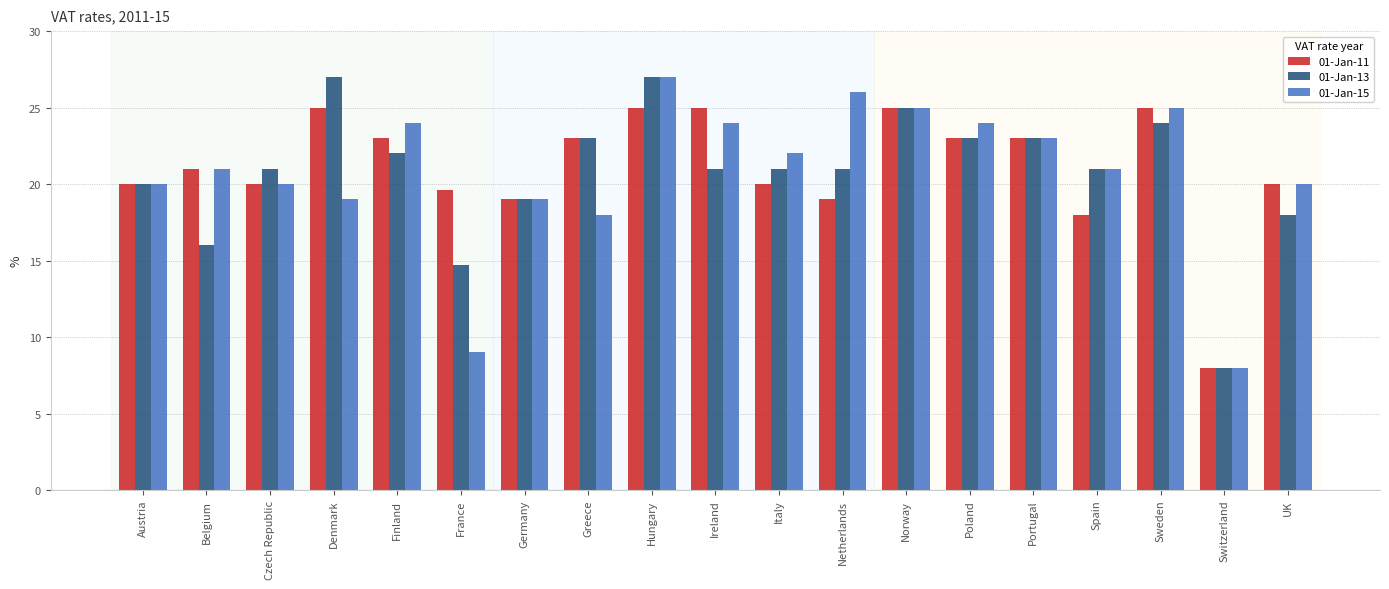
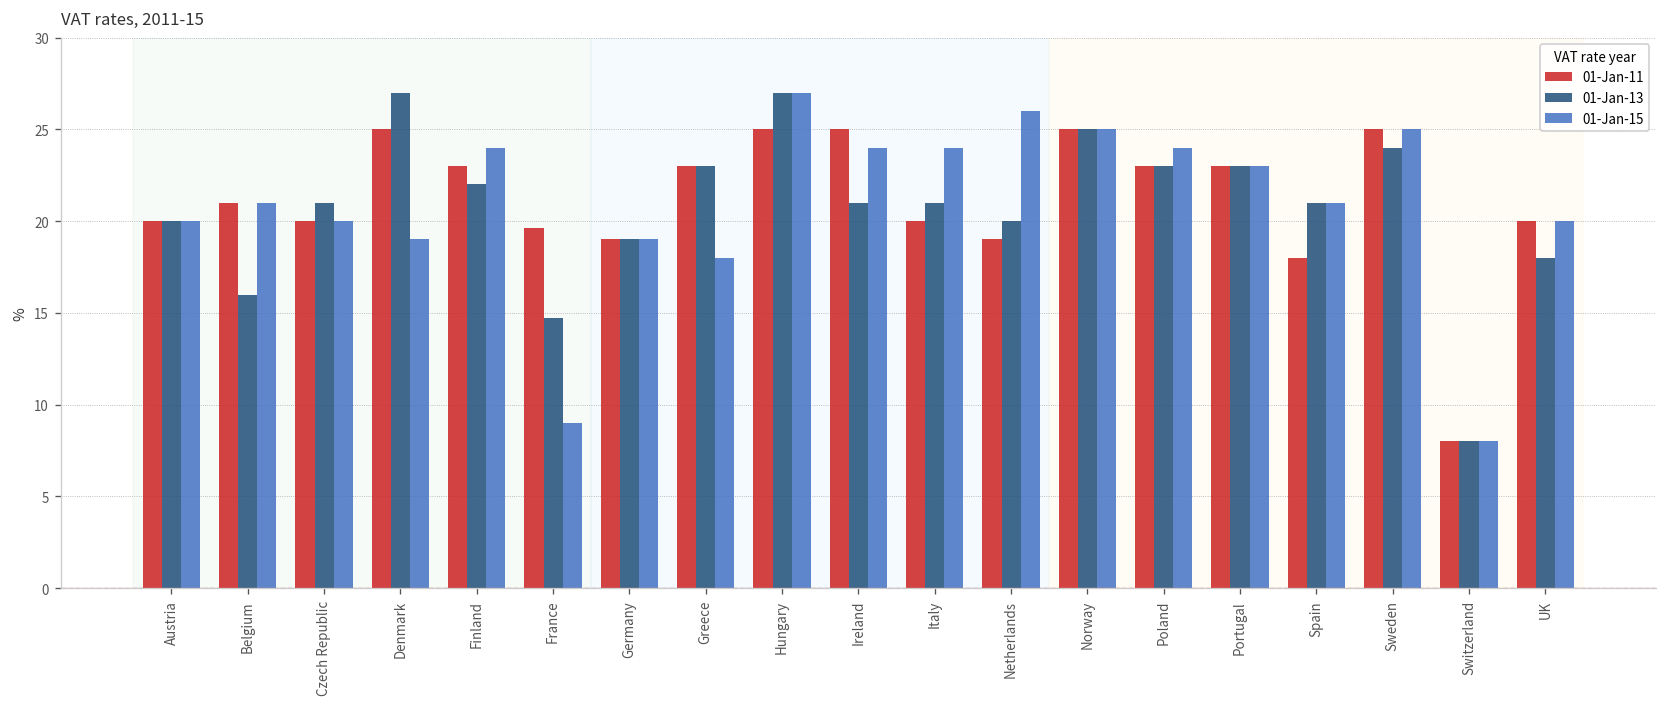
01-Jan-15, Italy: 22 -> 24
01-Jan-13, Netherlands: 21 -> 20
